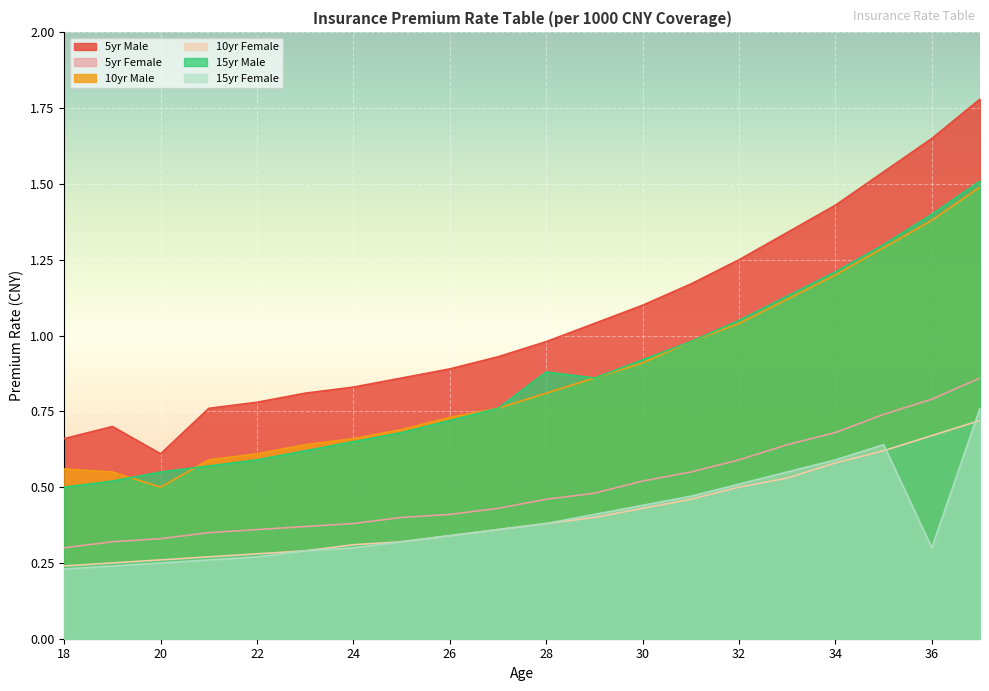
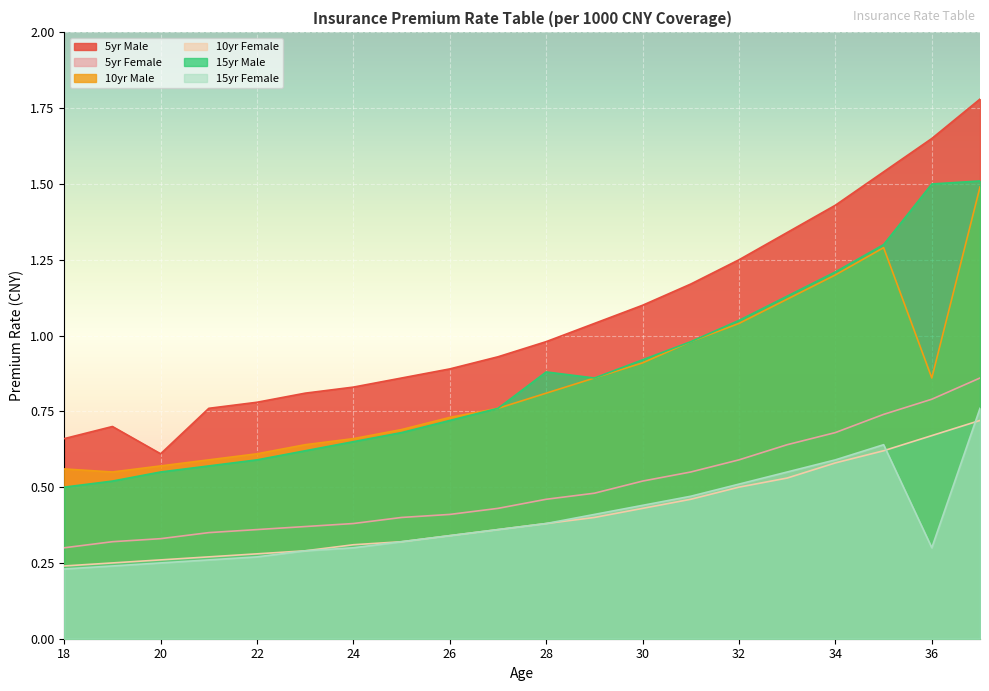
10yr Male, 20: 0.50 -> 0.57
10yr Male, 36: 1.38 -> 0.86
15yr Male, 36: 1.4 -> 1.5
